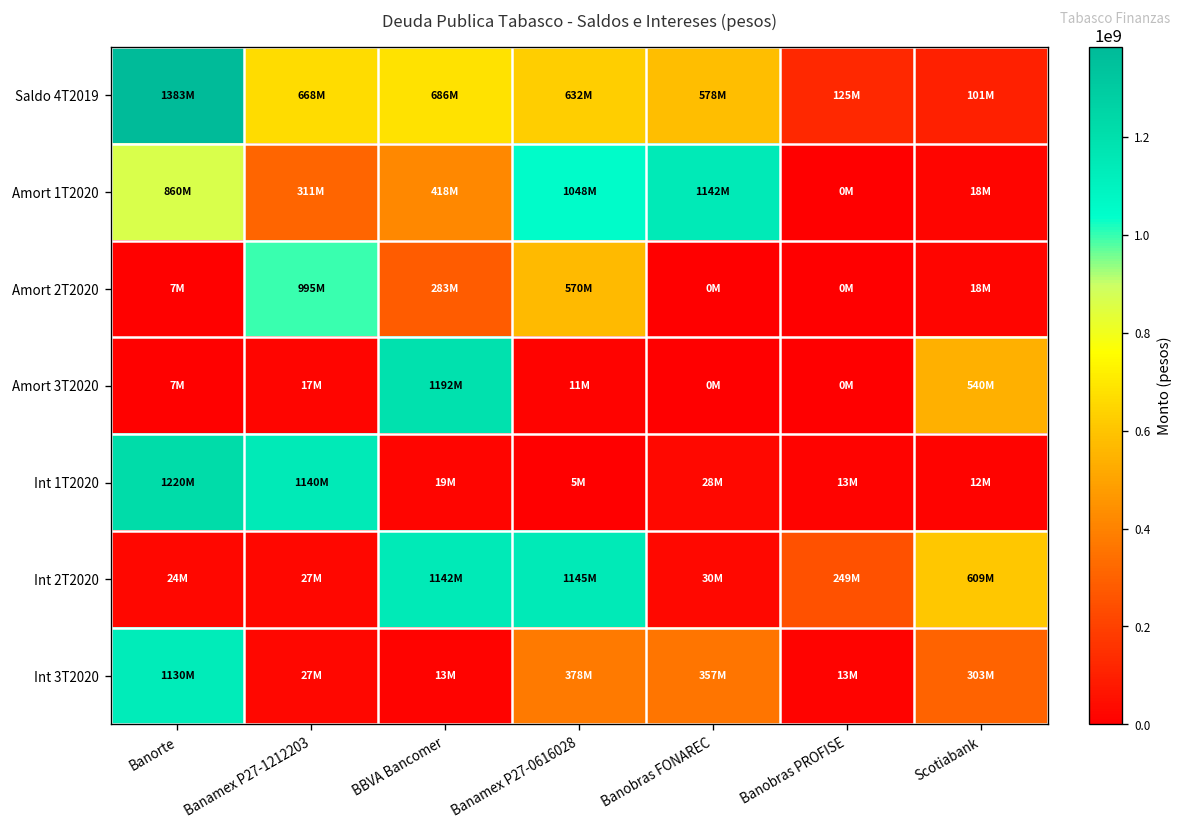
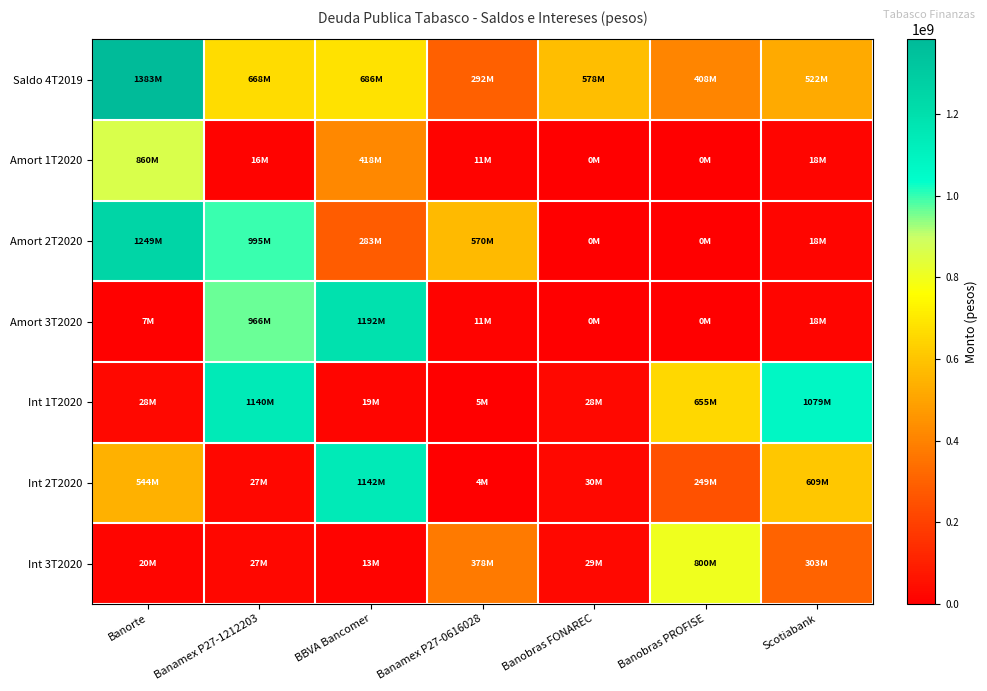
Saldo 4T2019, Banamex P27-0616028: 632M -> 292M
Saldo 4T2019, Banobras PROFISE: 125M -> 408M
Saldo 4T2019, Scotiabank: 101M -> 522M
Amort 1T2020, Banamex P27-1212203: 311M -> 16M
Amort 1T2020, Banamex P27-0616028: 1048M -> 11M
Amort 1T2020, Banobras FONAREC: 1142M -> 0M
Amort 2T2020, Banorte: 7M -> 1249M
Amort 3T2020, Banamex P27-1212203: 17M -> 966M
Amort 3T2020, Scotiabank: 540M -> 18M
Int 1T2020, Banorte: 1220M -> 28M
Int 1T2020, Banobras PROFISE: 13M -> 655M
Int 1T2020, Scotiabank: 12M -> 1079M
Int 2T2020, Banorte: 24M -> 544M
Int 2T2020, Banamex P27-0616028: 1145M -> 4M
Int 3T2020, Banorte: 1130M -> 20M
Int 3T2020, Banobras FONAREC: 357M -> 29M
Int 3T2020, Banobras PROFISE: 13M -> 800M
